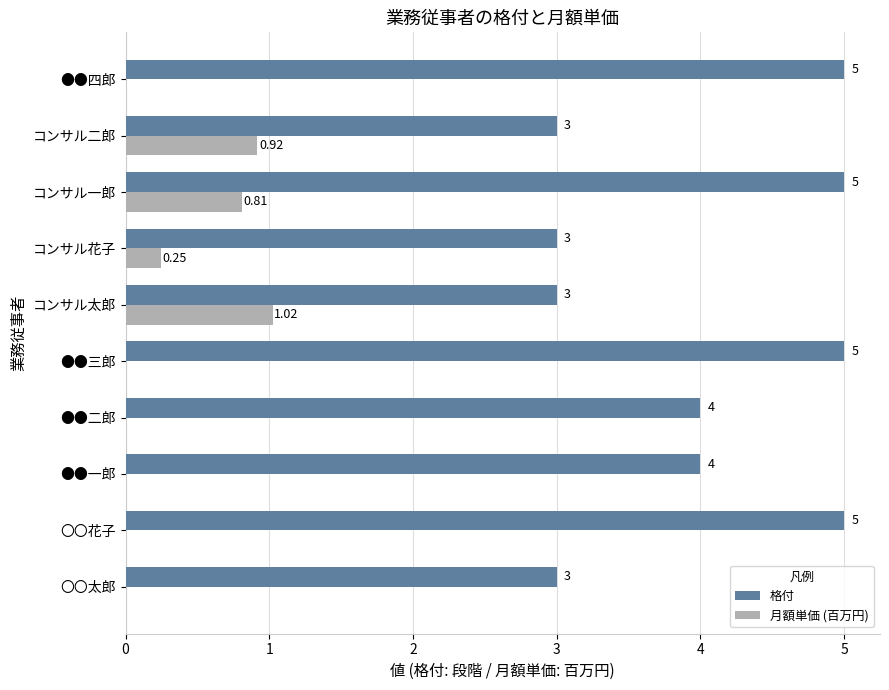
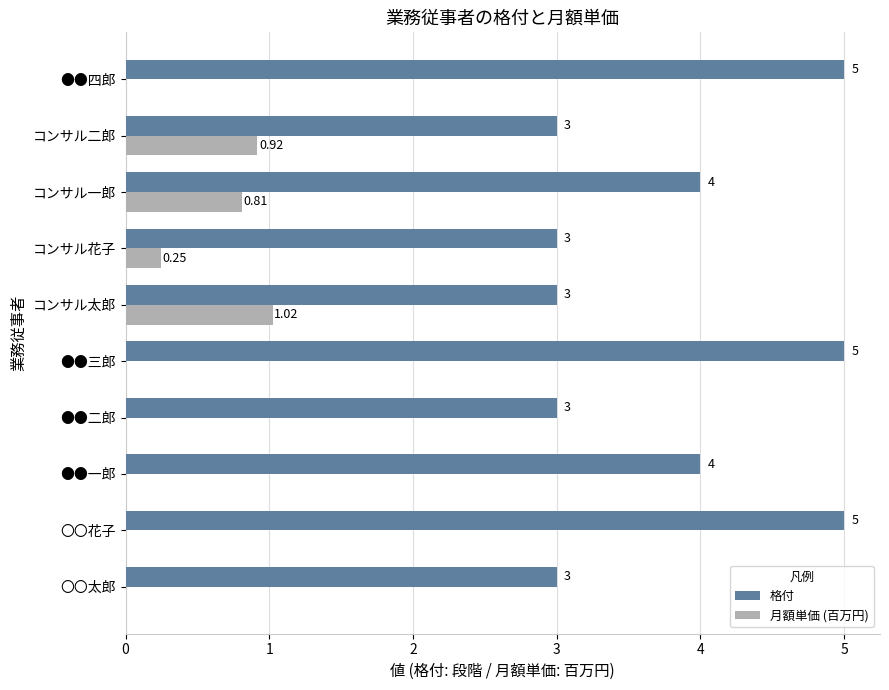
格付, コンサル一郎: 5 -> 4
格付, ●●二郎: 4 -> 3
